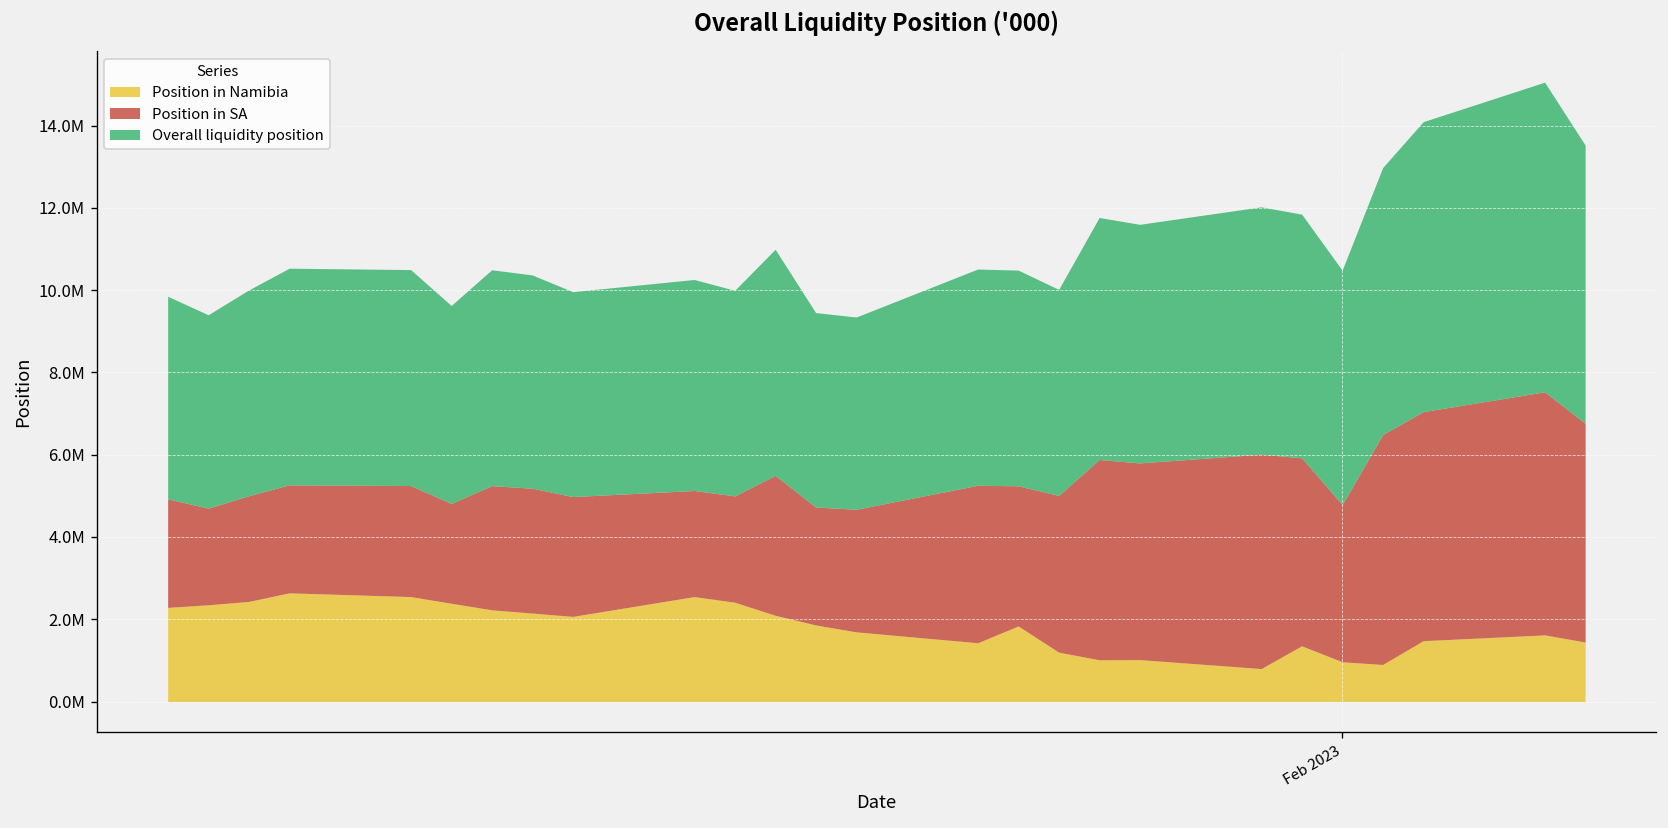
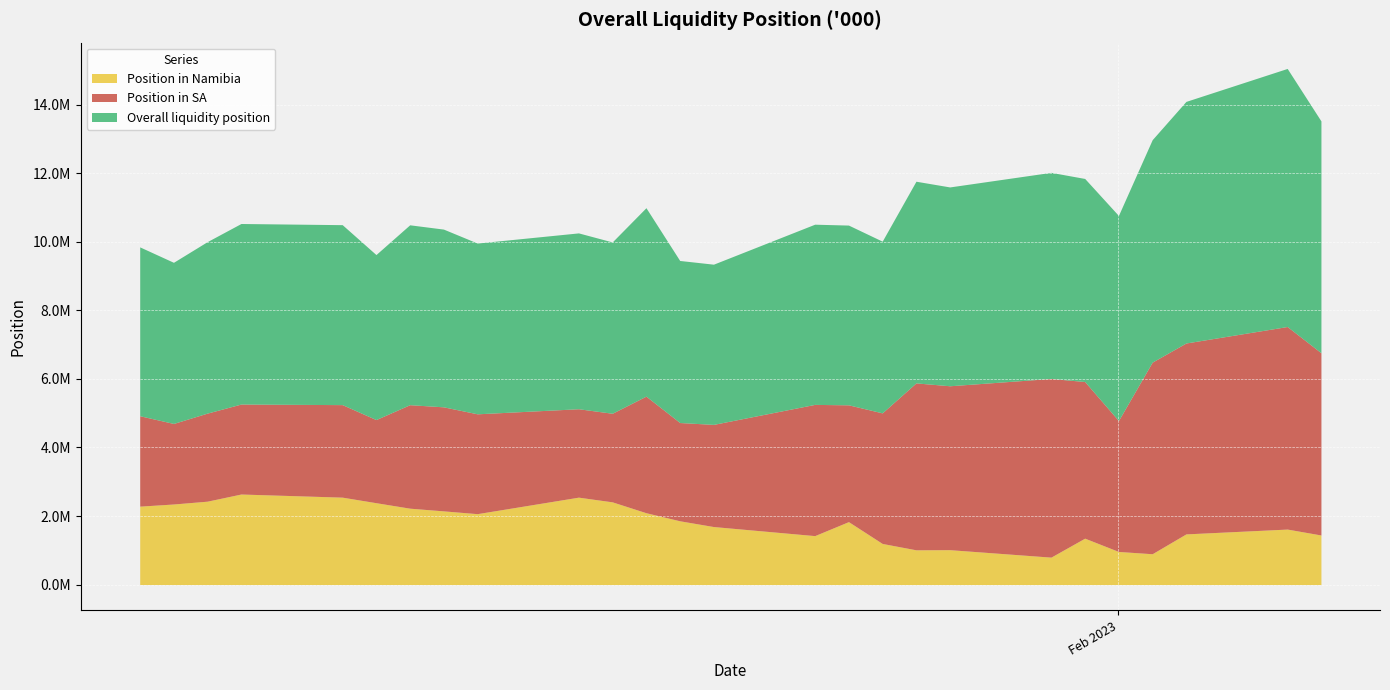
Overall liquidity position, Feb 2023: 5700000 -> 6000000
